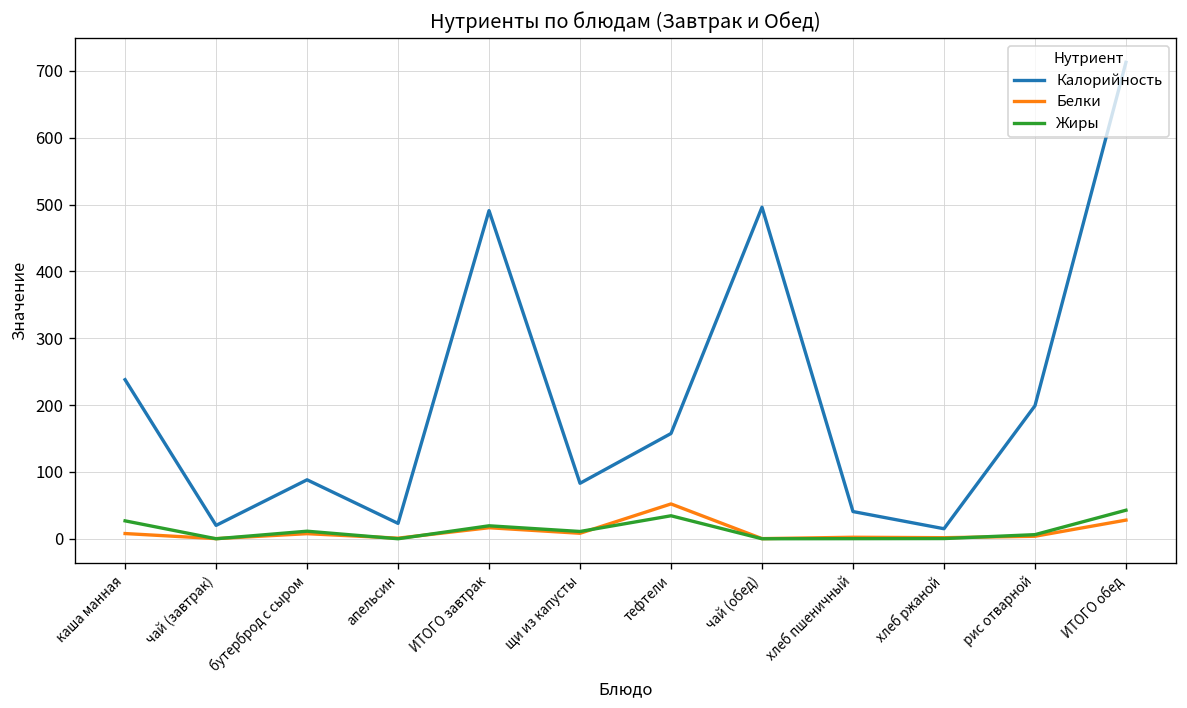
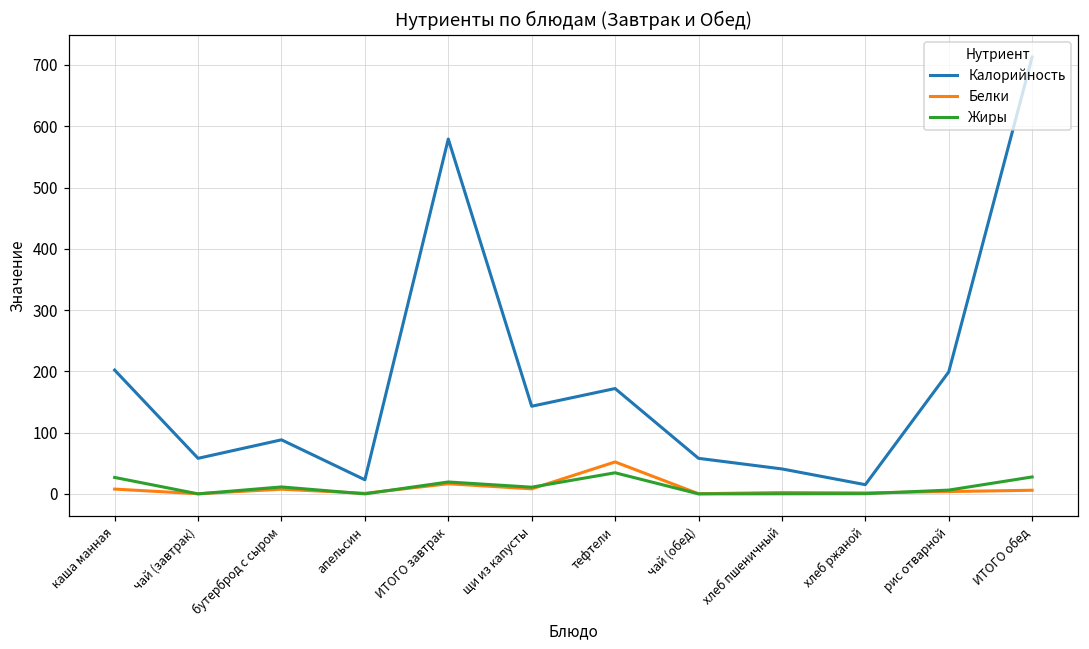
Калорийность, каша манная: 240 -> 200
Калорийность, чай (завтрак): 20 -> 60
Калорийность, ИТОГО завтрак: 490 -> 580
Калорийность, щи из капусты: 80 -> 140
Калорийность, тефтели: 160 -> 170
Калорийность, чай (обед): 500 -> 60
Белки, ИТОГО обед: 30 -> 10
Жиры, ИТОГО обед: 40 -> 30
